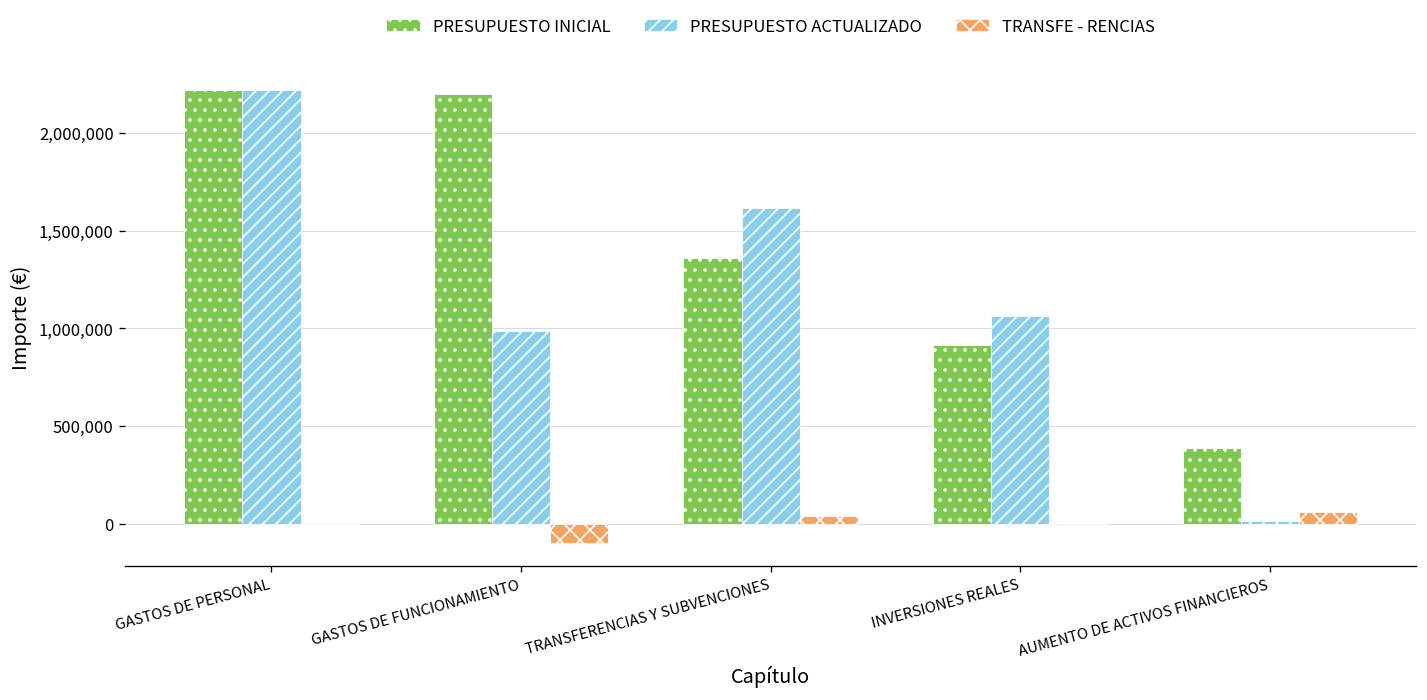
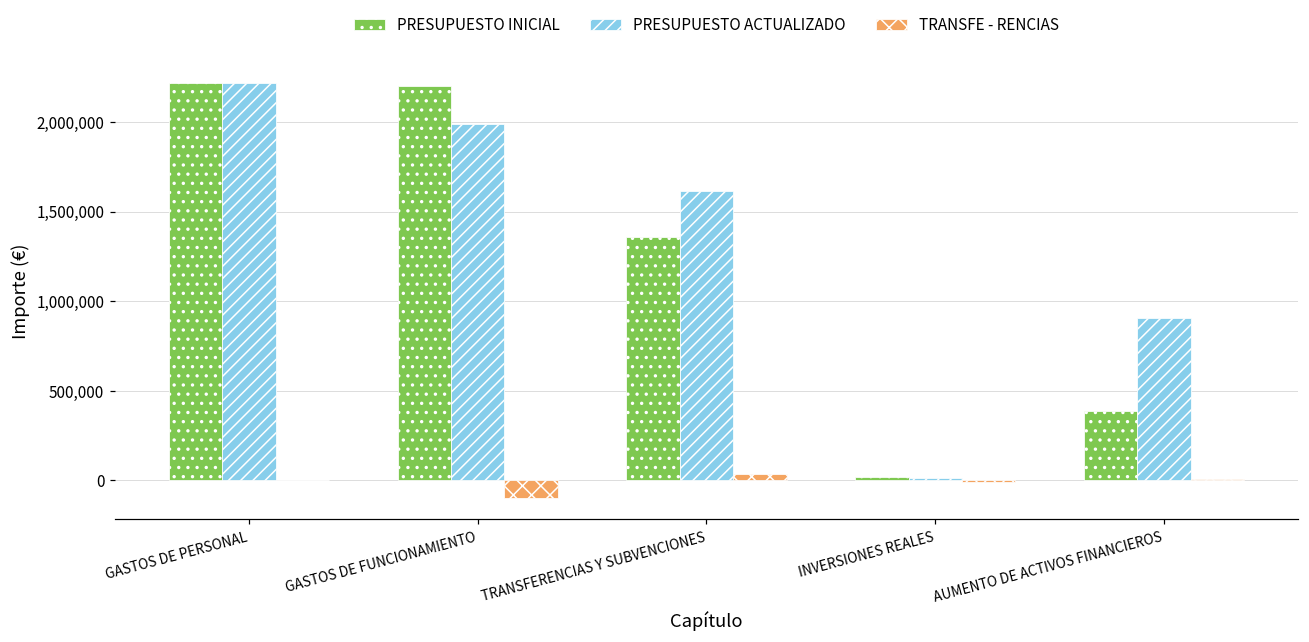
PRESUPUESTO ACTUALIZADO, GASTOS DE FUNCIONAMIENTO: 990,000 -> 1,990,000
PRESUPUESTO INICIAL, INVERSIONES REALES: 910,000 -> 20,000
PRESUPUESTO ACTUALIZADO, INVERSIONES REALES: 1,060,000 -> 10,000
PRESUPUESTO ACTUALIZADO, AUMENTO DE ACTIVOS FINANCIEROS: 10,000 -> 900,000
TRANSFE - RENCIAS, AUMENTO DE ACTIVOS FINANCIEROS: 60,000 -> 10,000
